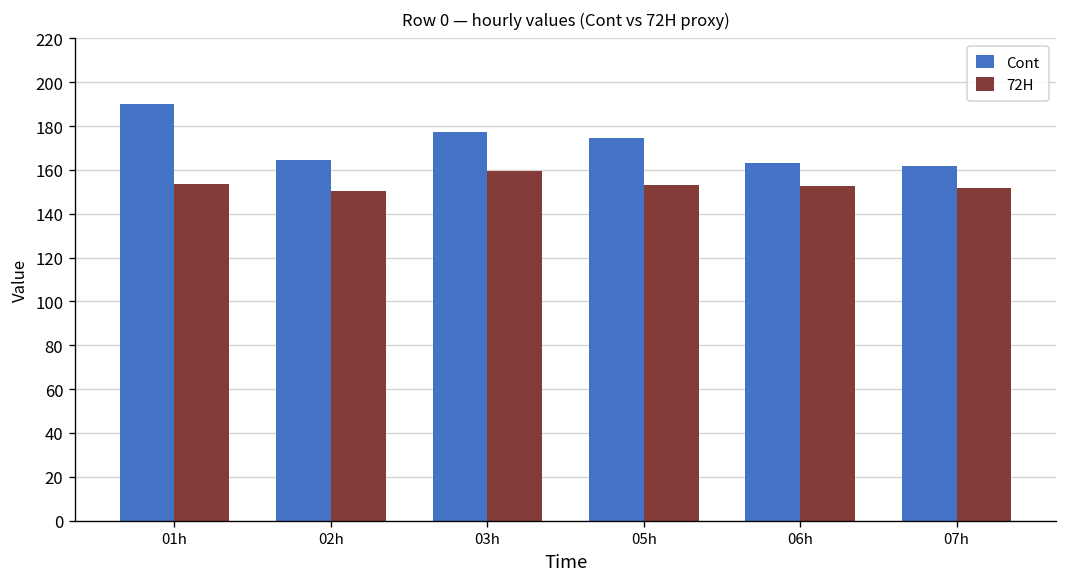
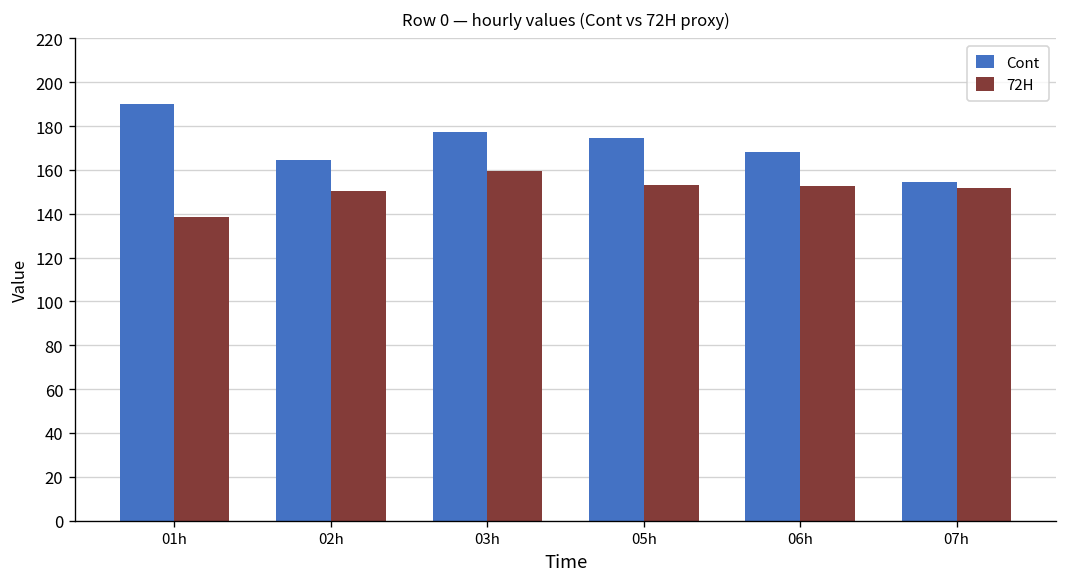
72H, 01h: 154 -> 139
Cont, 06h: 163 -> 168
Cont, 07h: 162 -> 154
